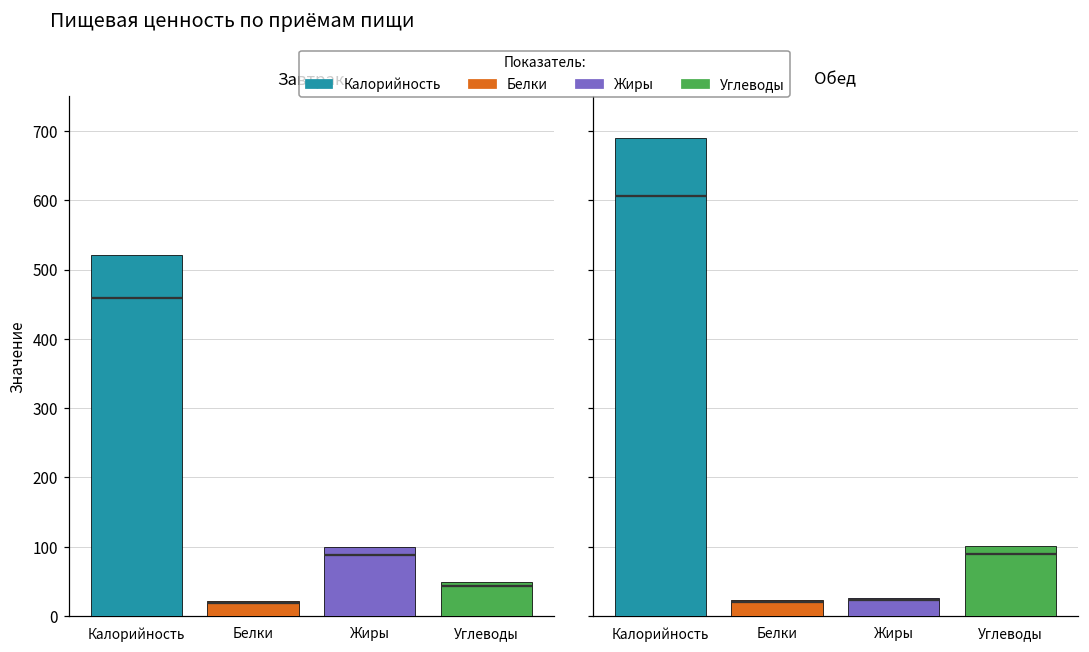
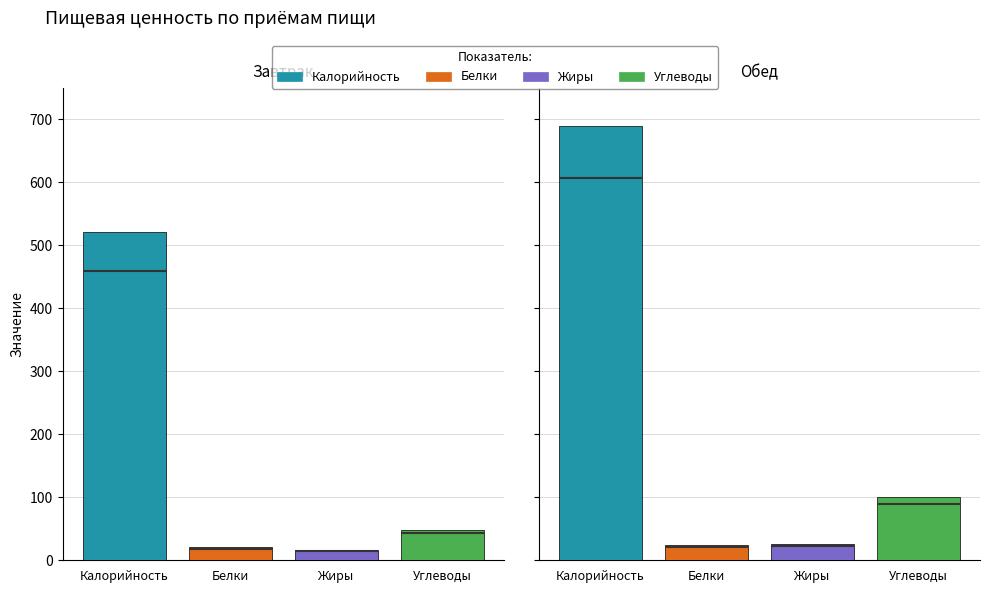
Завтрак, Жиры: 100 -> 20
